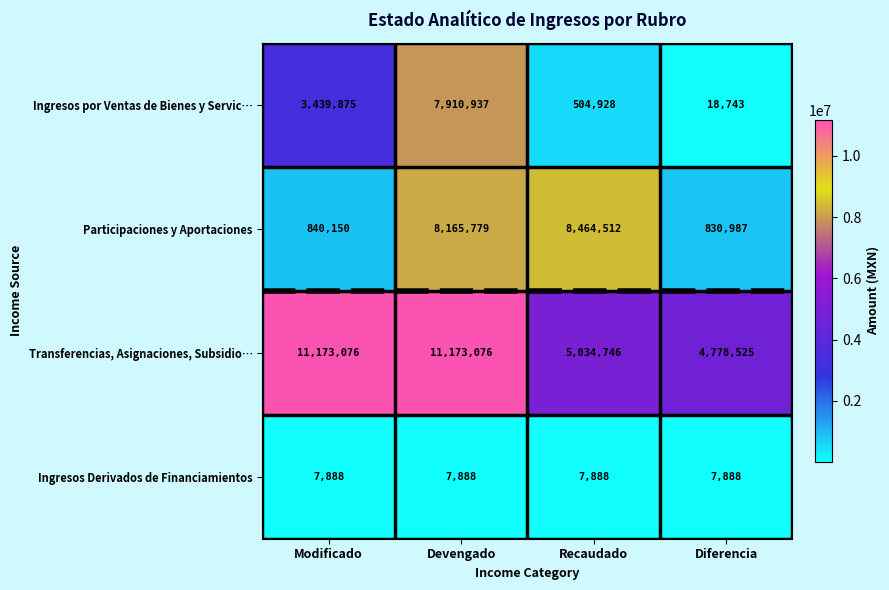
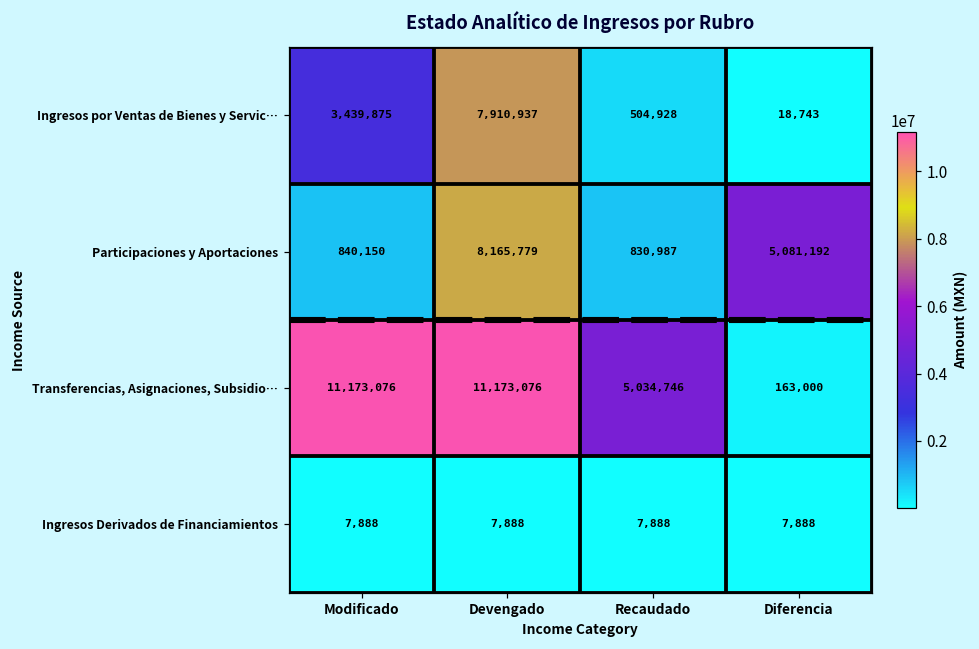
Participaciones y Aportaciones, Recaudado: 8,464,512 -> 830,987
Participaciones y Aportaciones, Diferencia: 830,987 -> 5,081,192
Transferencias, Asignaciones, Subsidio…, Diferencia: 4,778,525 -> 163,000
